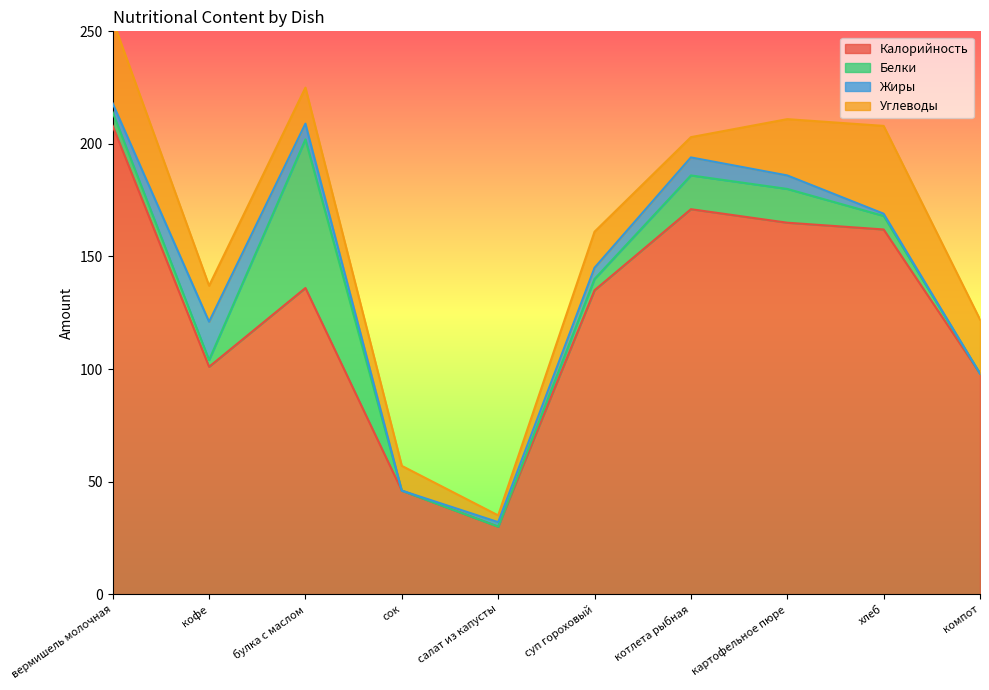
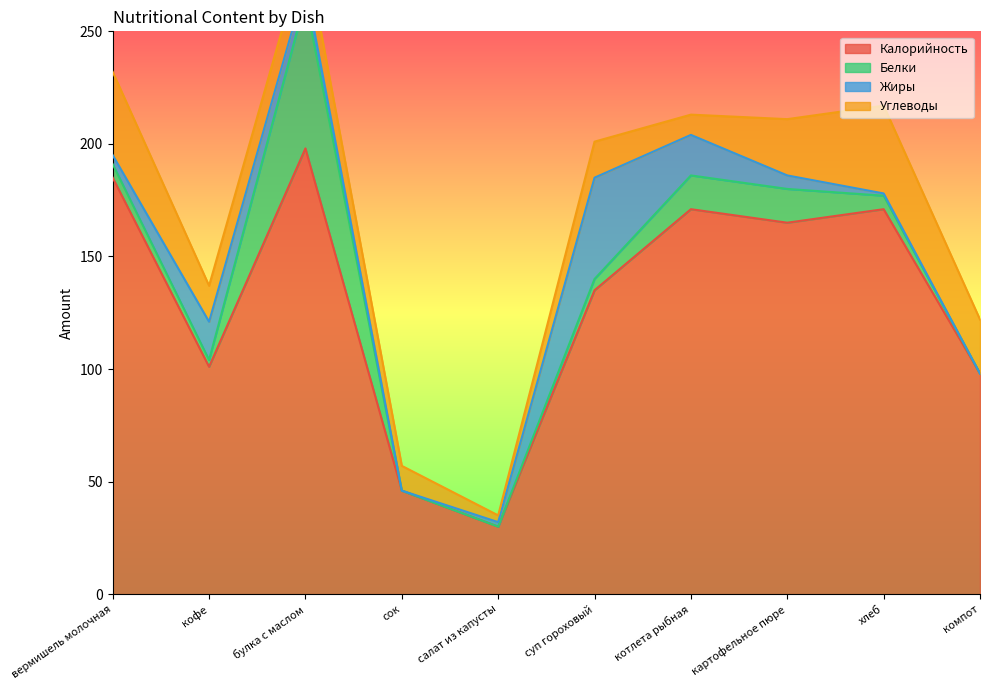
Калорийность, вермишель молочная: 208 -> 185
Калорийность, булка с маслом: 136 -> 198
Жиры, суп гороховый: 5 -> 45
Жиры, котлета рыбная: 8 -> 18
Калорийность, хлеб: 162 -> 171
